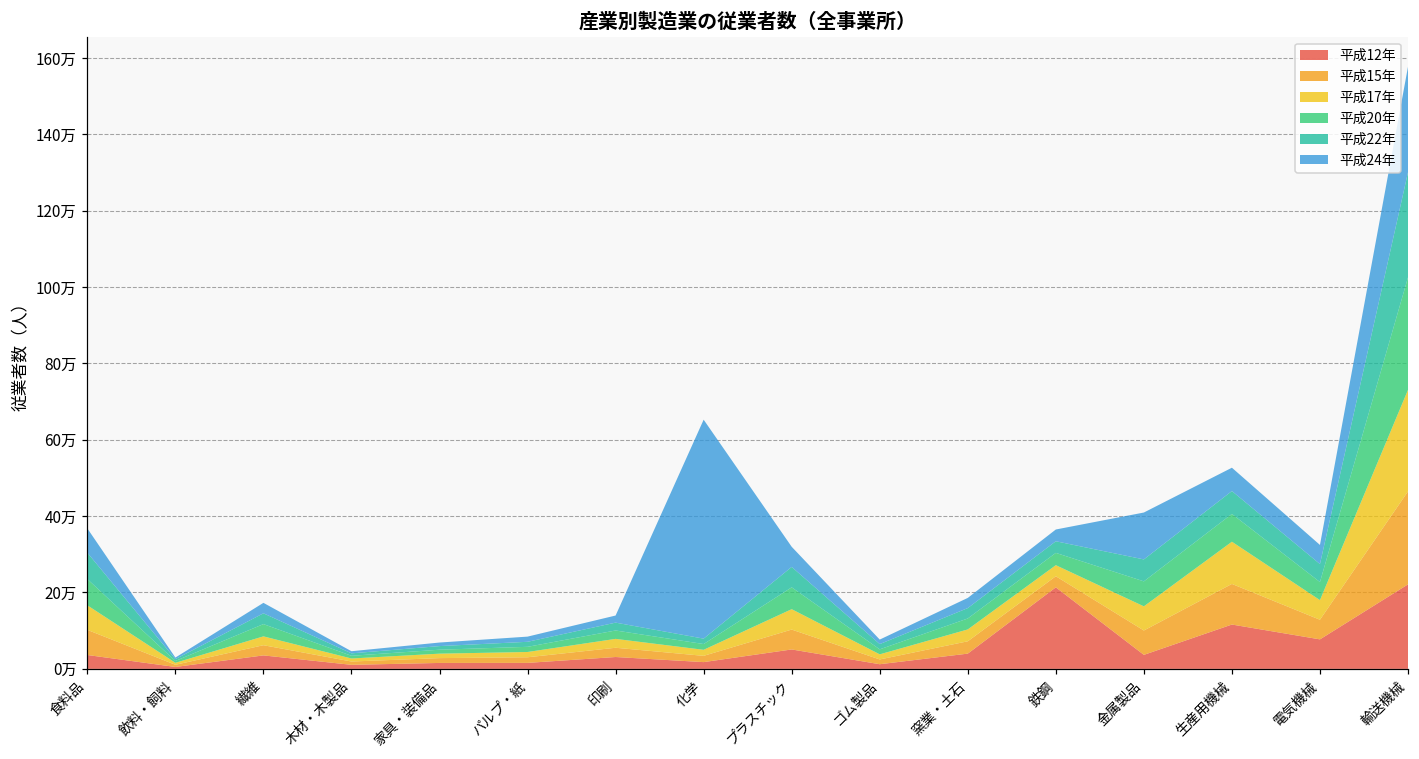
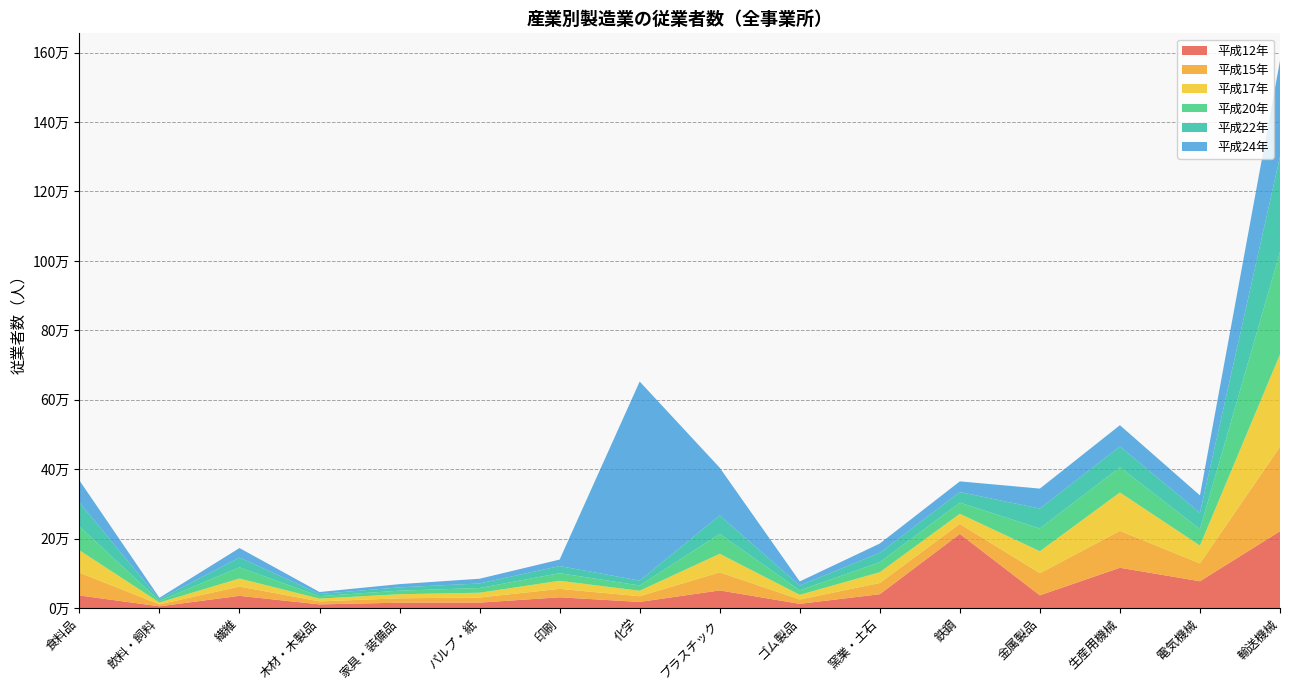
平成24年, プラスチック: 5万 -> 14万
平成24年, 金属製品: 12万 -> 6万
